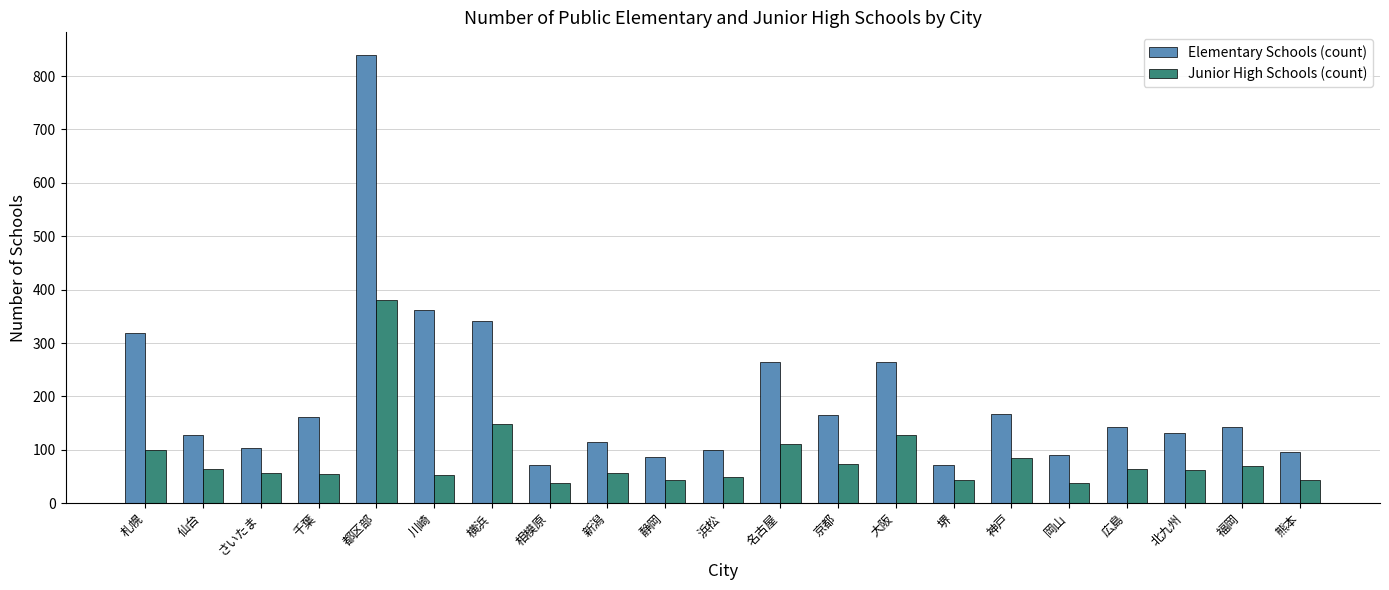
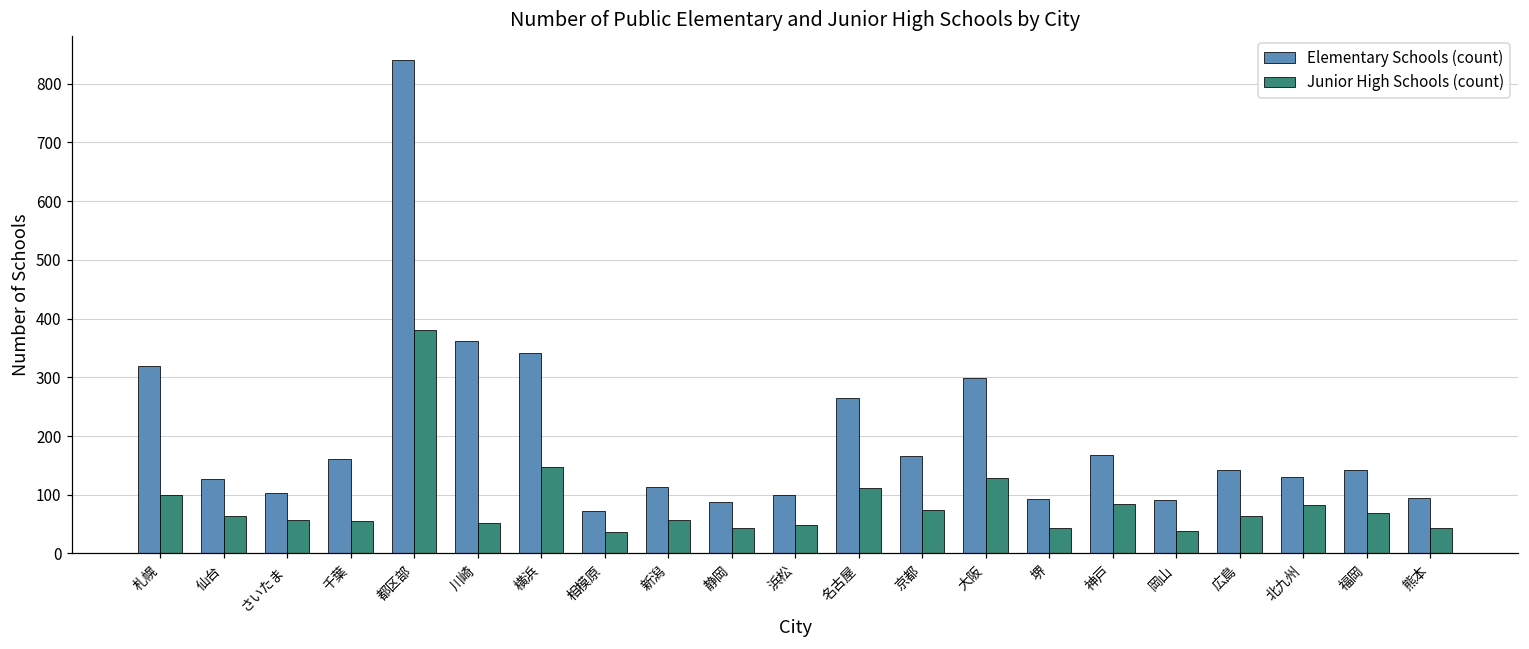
Elementary Schools (count), 大阪: 260 -> 300
Elementary Schools (count), 堺: 70 -> 90
Junior High Schools (count), 北九州: 60 -> 80
